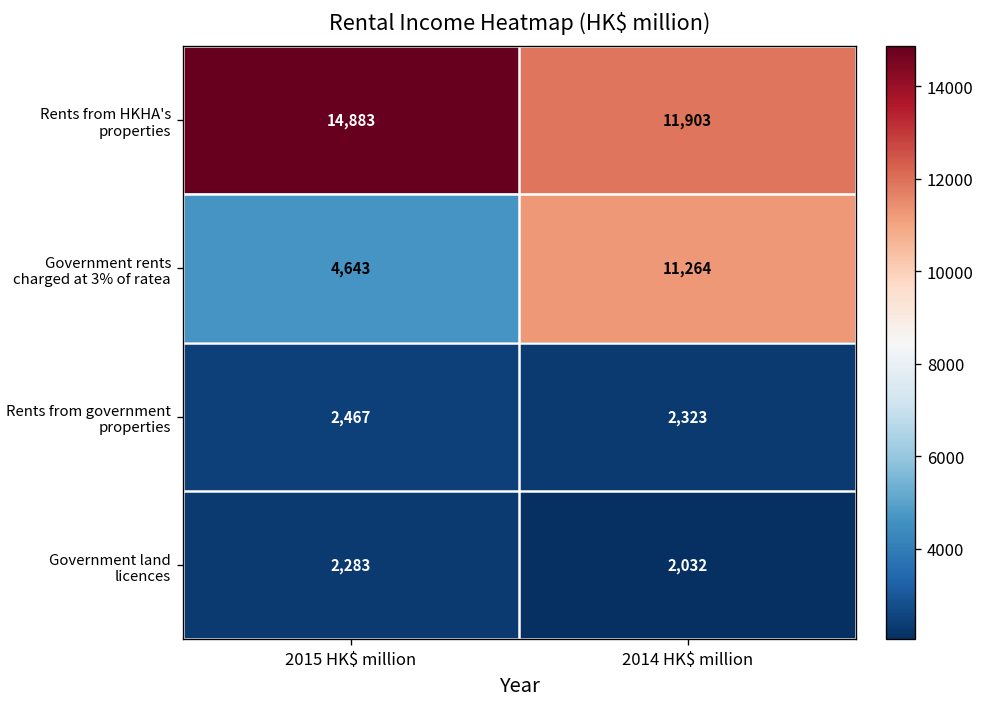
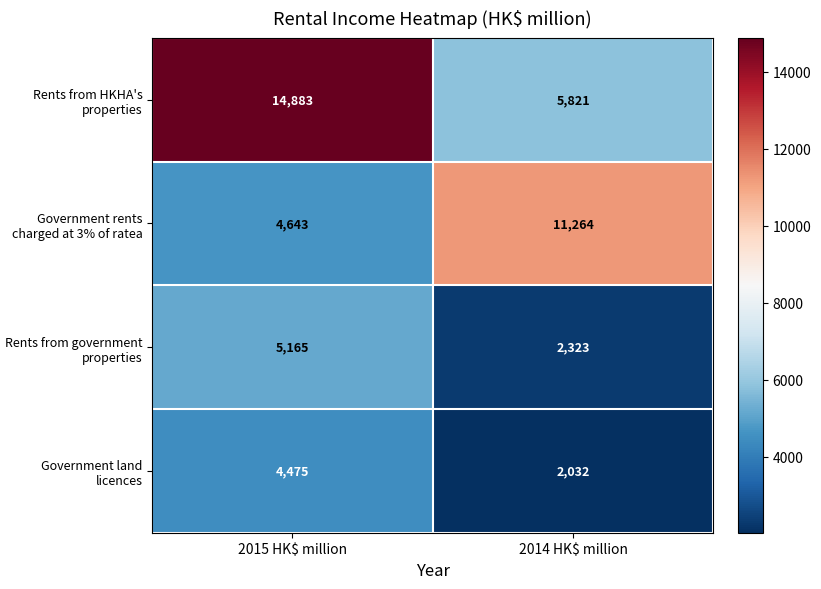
Rents from HKHA's properties, 2014 HK$ million: 11,903 -> 5,821
Rents from government properties, 2015 HK$ million: 2,467 -> 5,165
Government land licences, 2015 HK$ million: 2,283 -> 4,475
